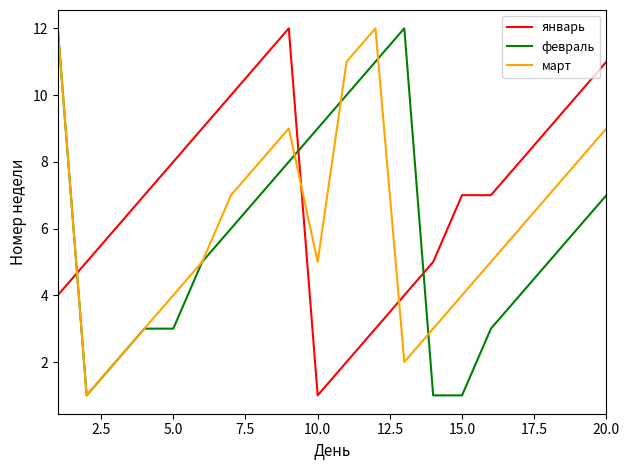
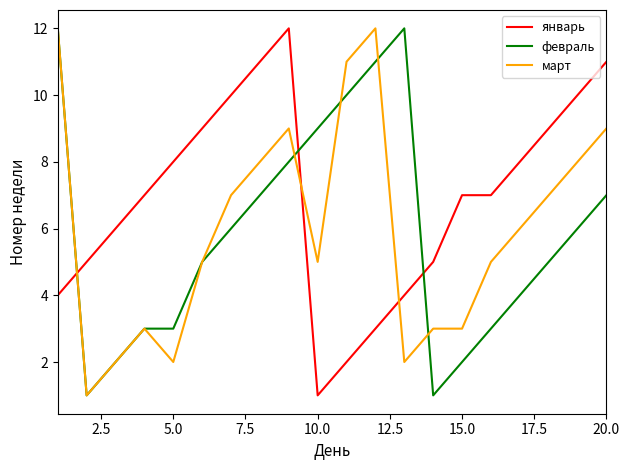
март, 5.0: 4 -> 2
февраль, 15.0: 1 -> 2
март, 15.0: 4 -> 3
